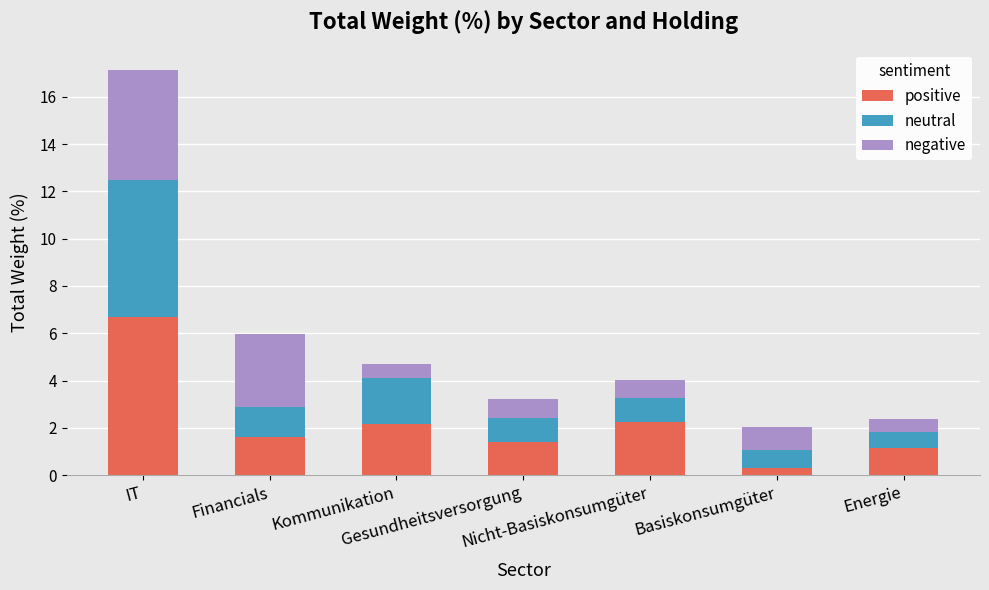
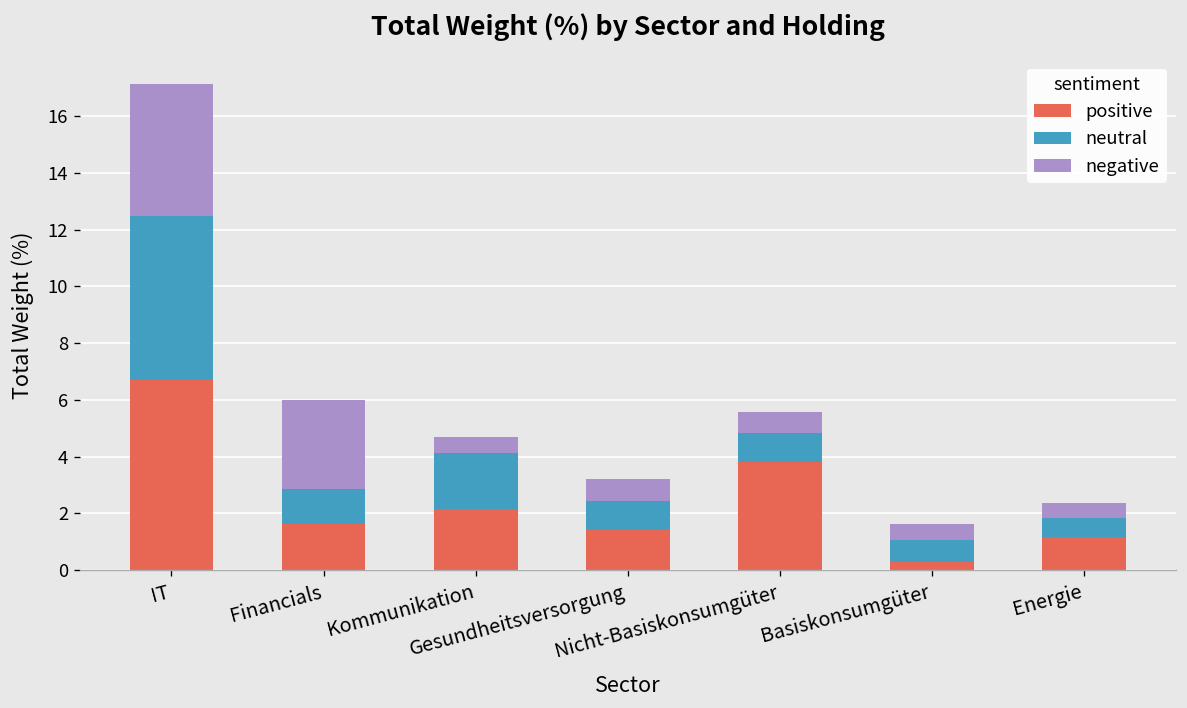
positive, Nicht-Basiskonsumgüter: 2.2 -> 3.8
negative, Basiskonsumgüter: 1.0 -> 0.6
